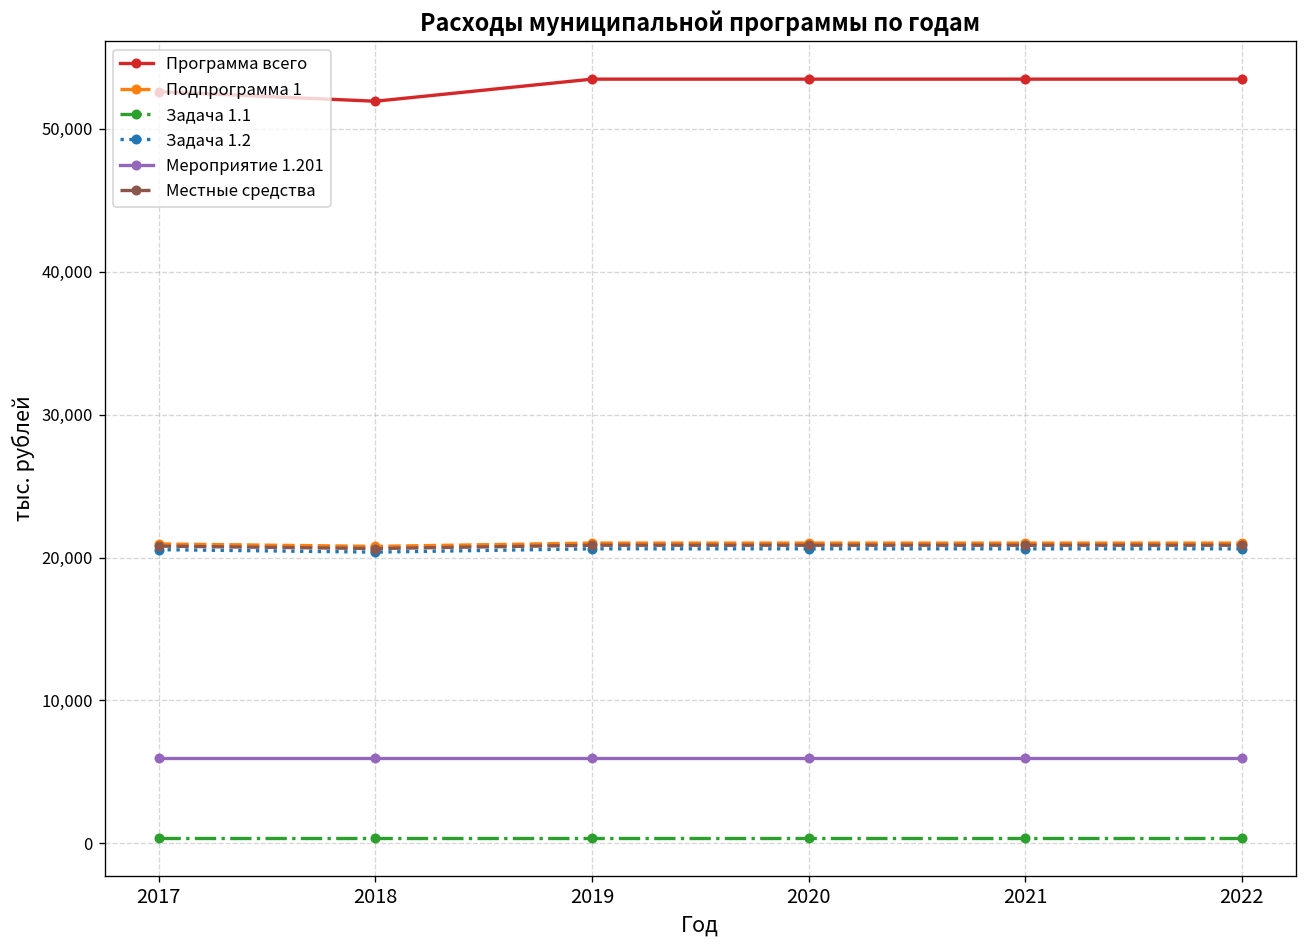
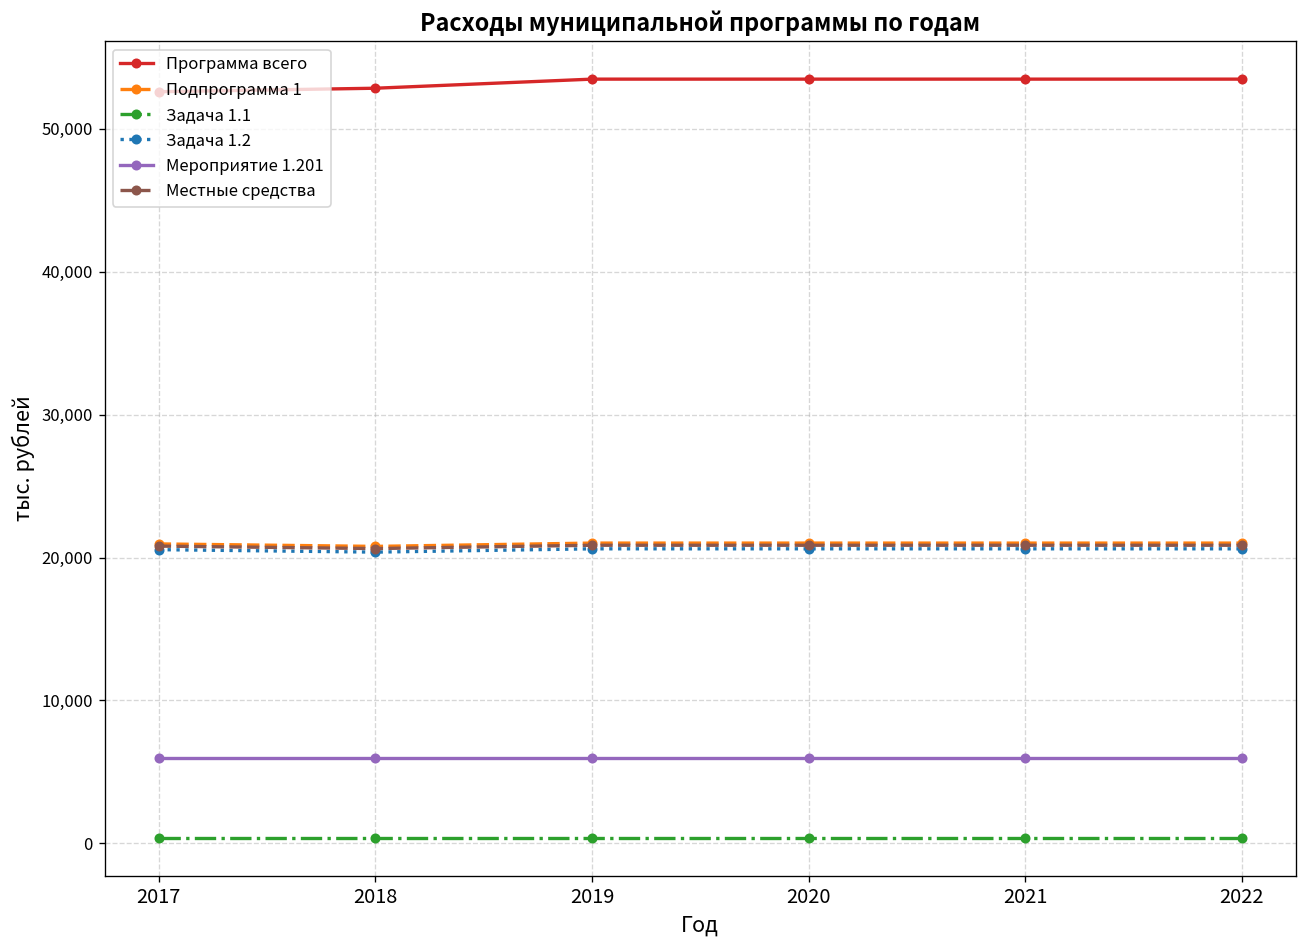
Программа всего, 2018: 51,900 -> 52,800
